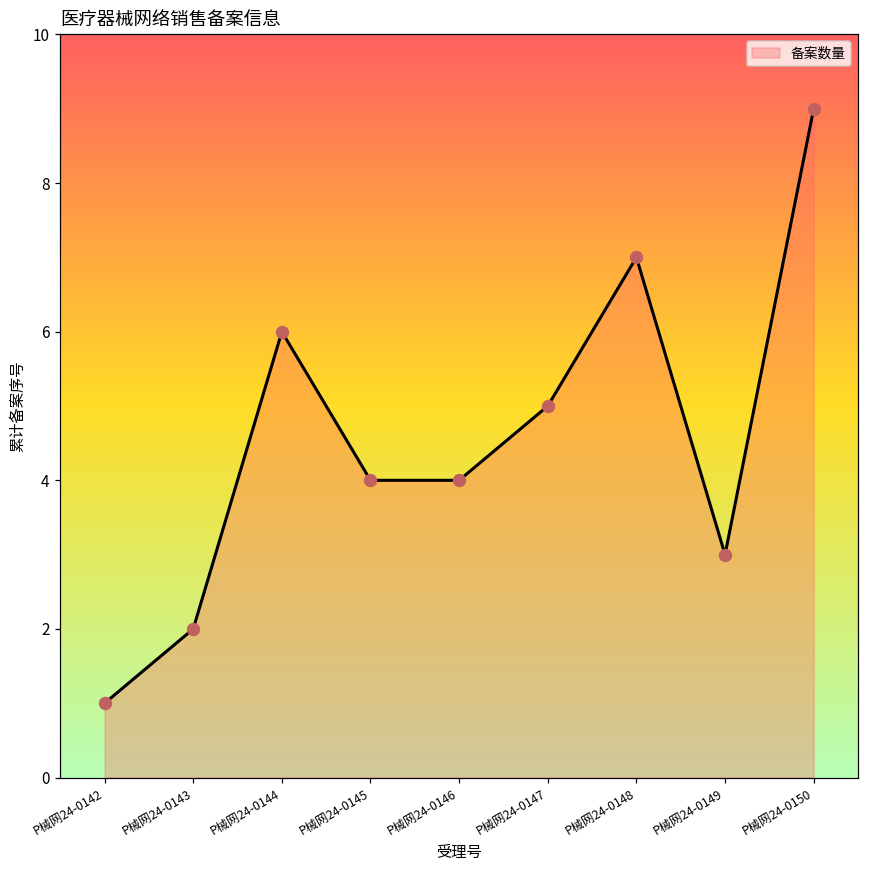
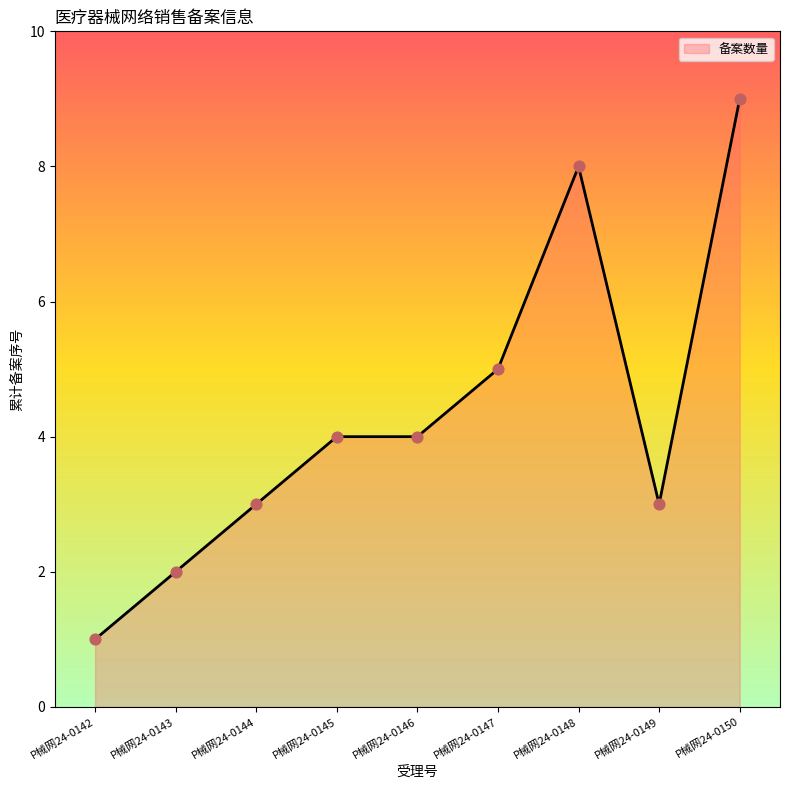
P械网24-0144: 6 -> 3
P械网24-0148: 7 -> 8
